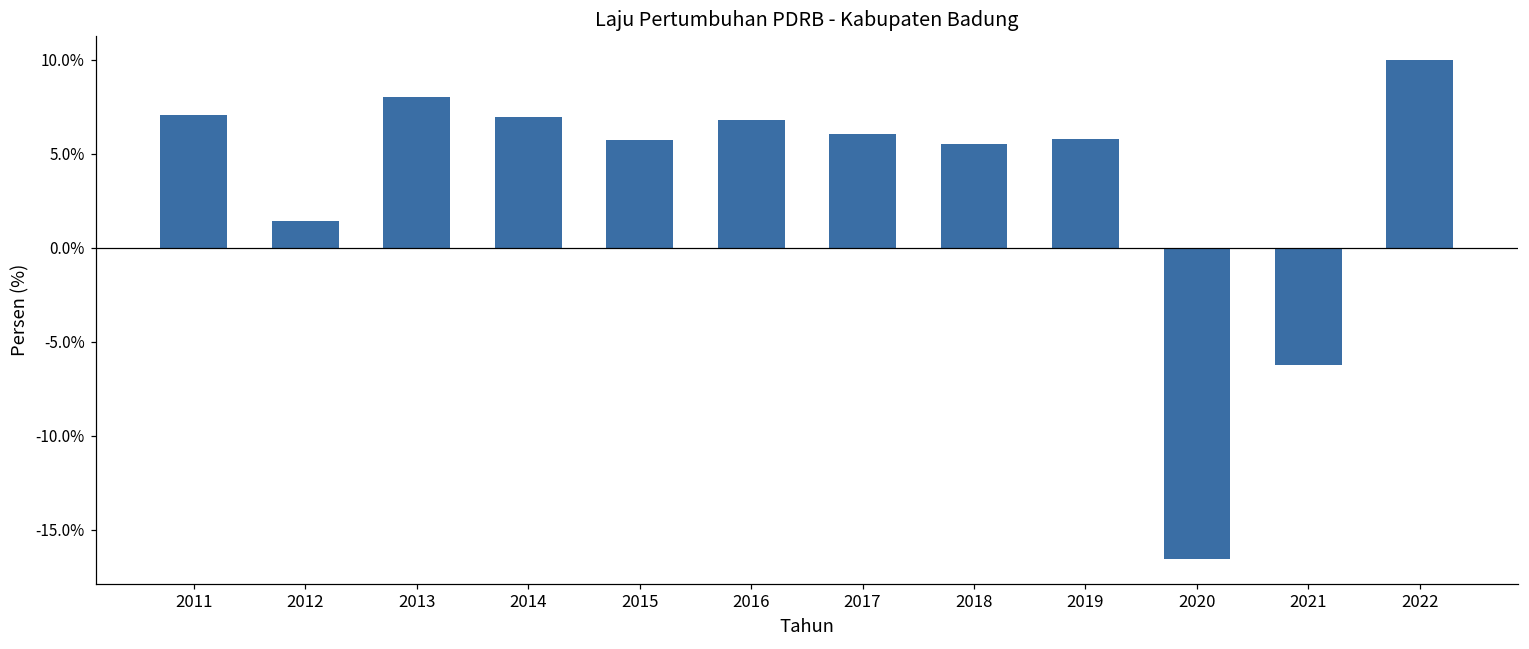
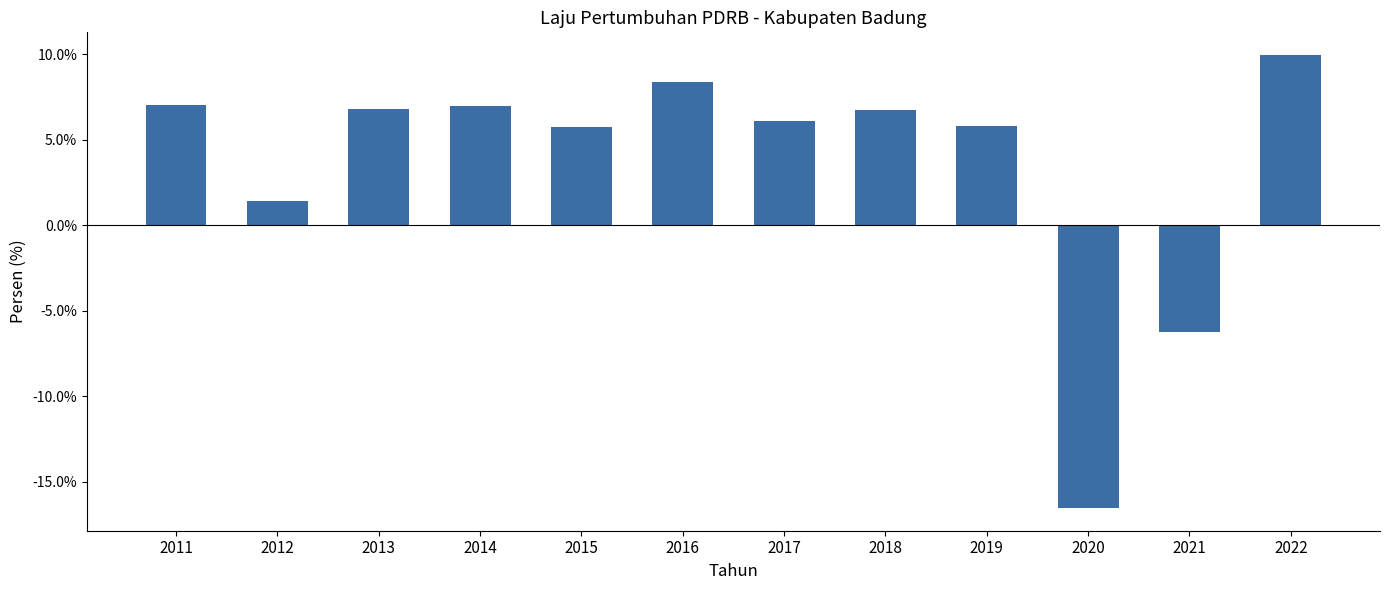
2013: 8.0% -> 6.8%
2016: 6.8% -> 8.4%
2018: 5.5% -> 6.7%
